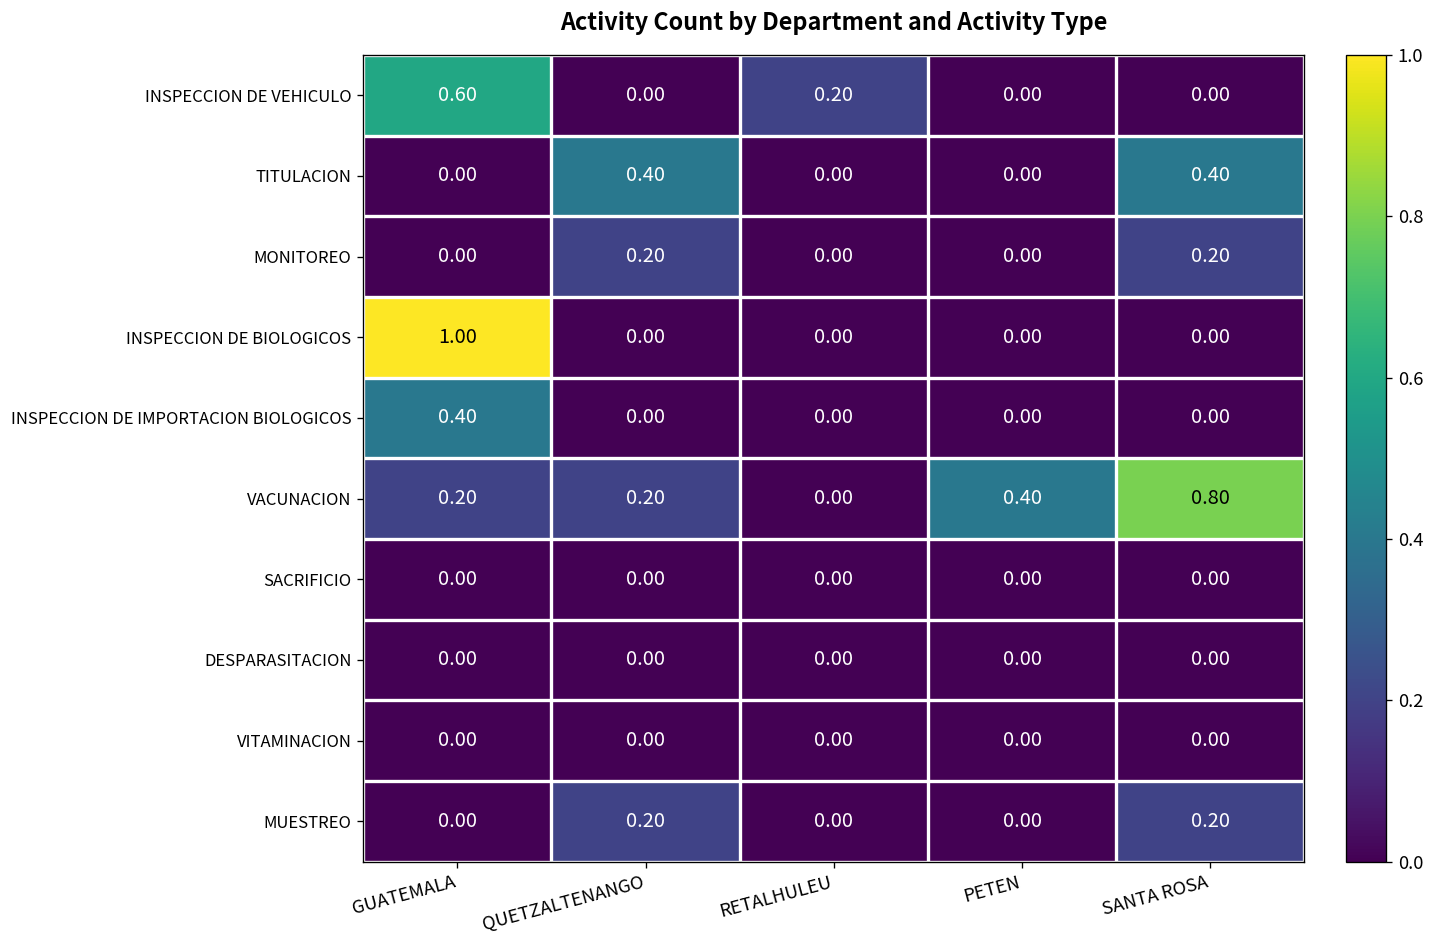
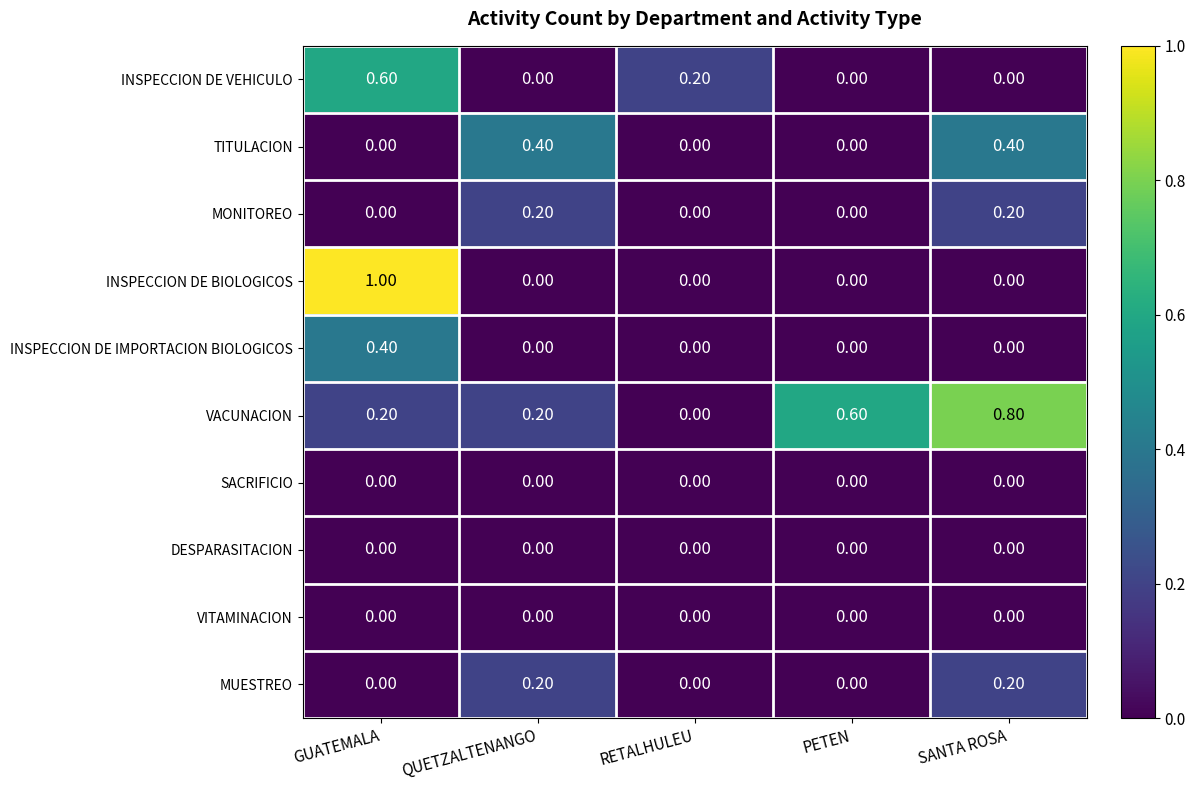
VACUNACION, PETEN: 0.40 -> 0.60
